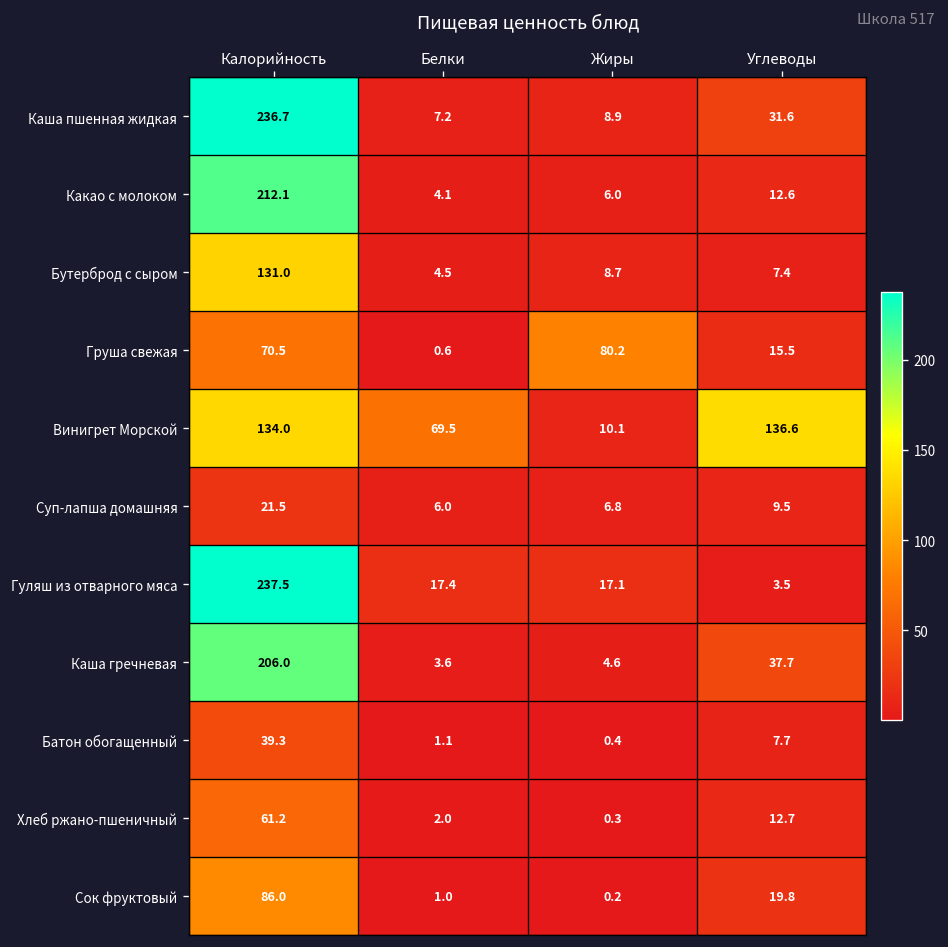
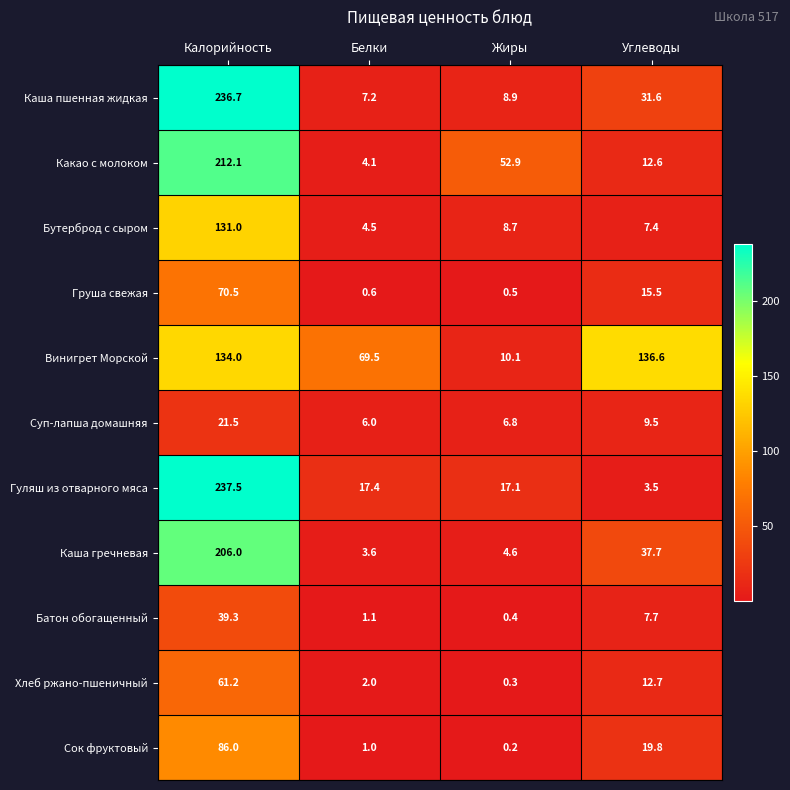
Какао с молоком, Жиры: 6.0 -> 52.9
Груша свежая, Жиры: 80.2 -> 0.5
